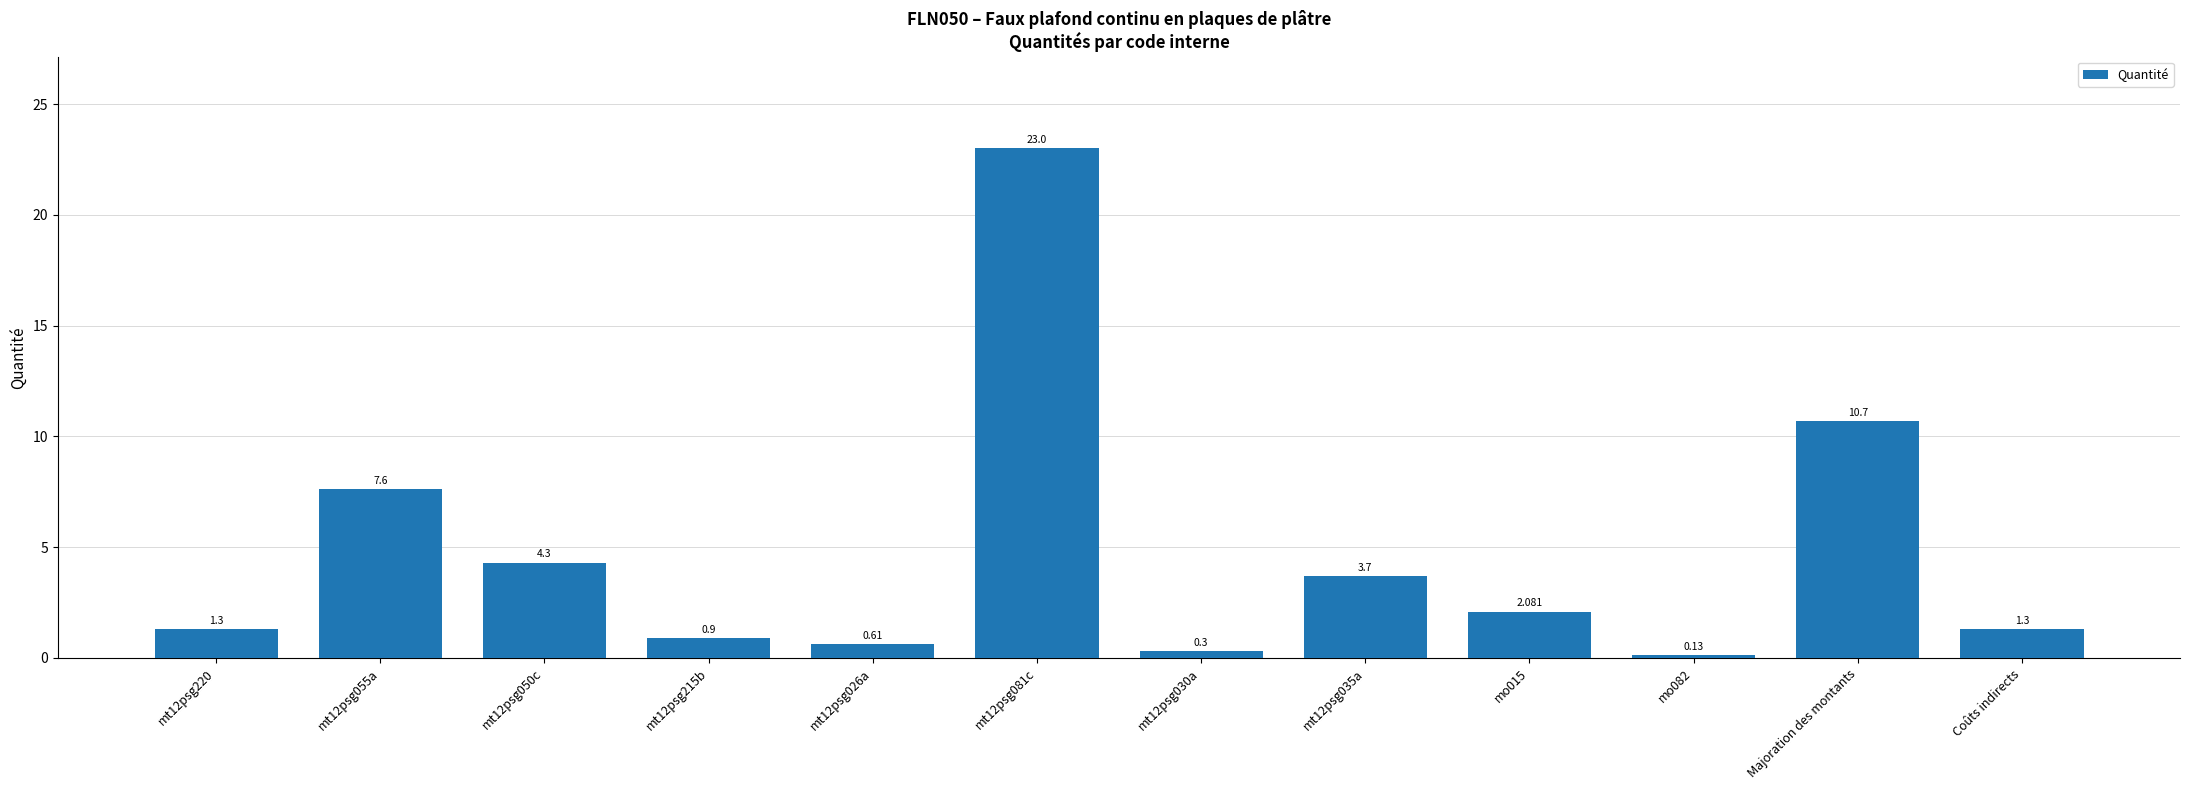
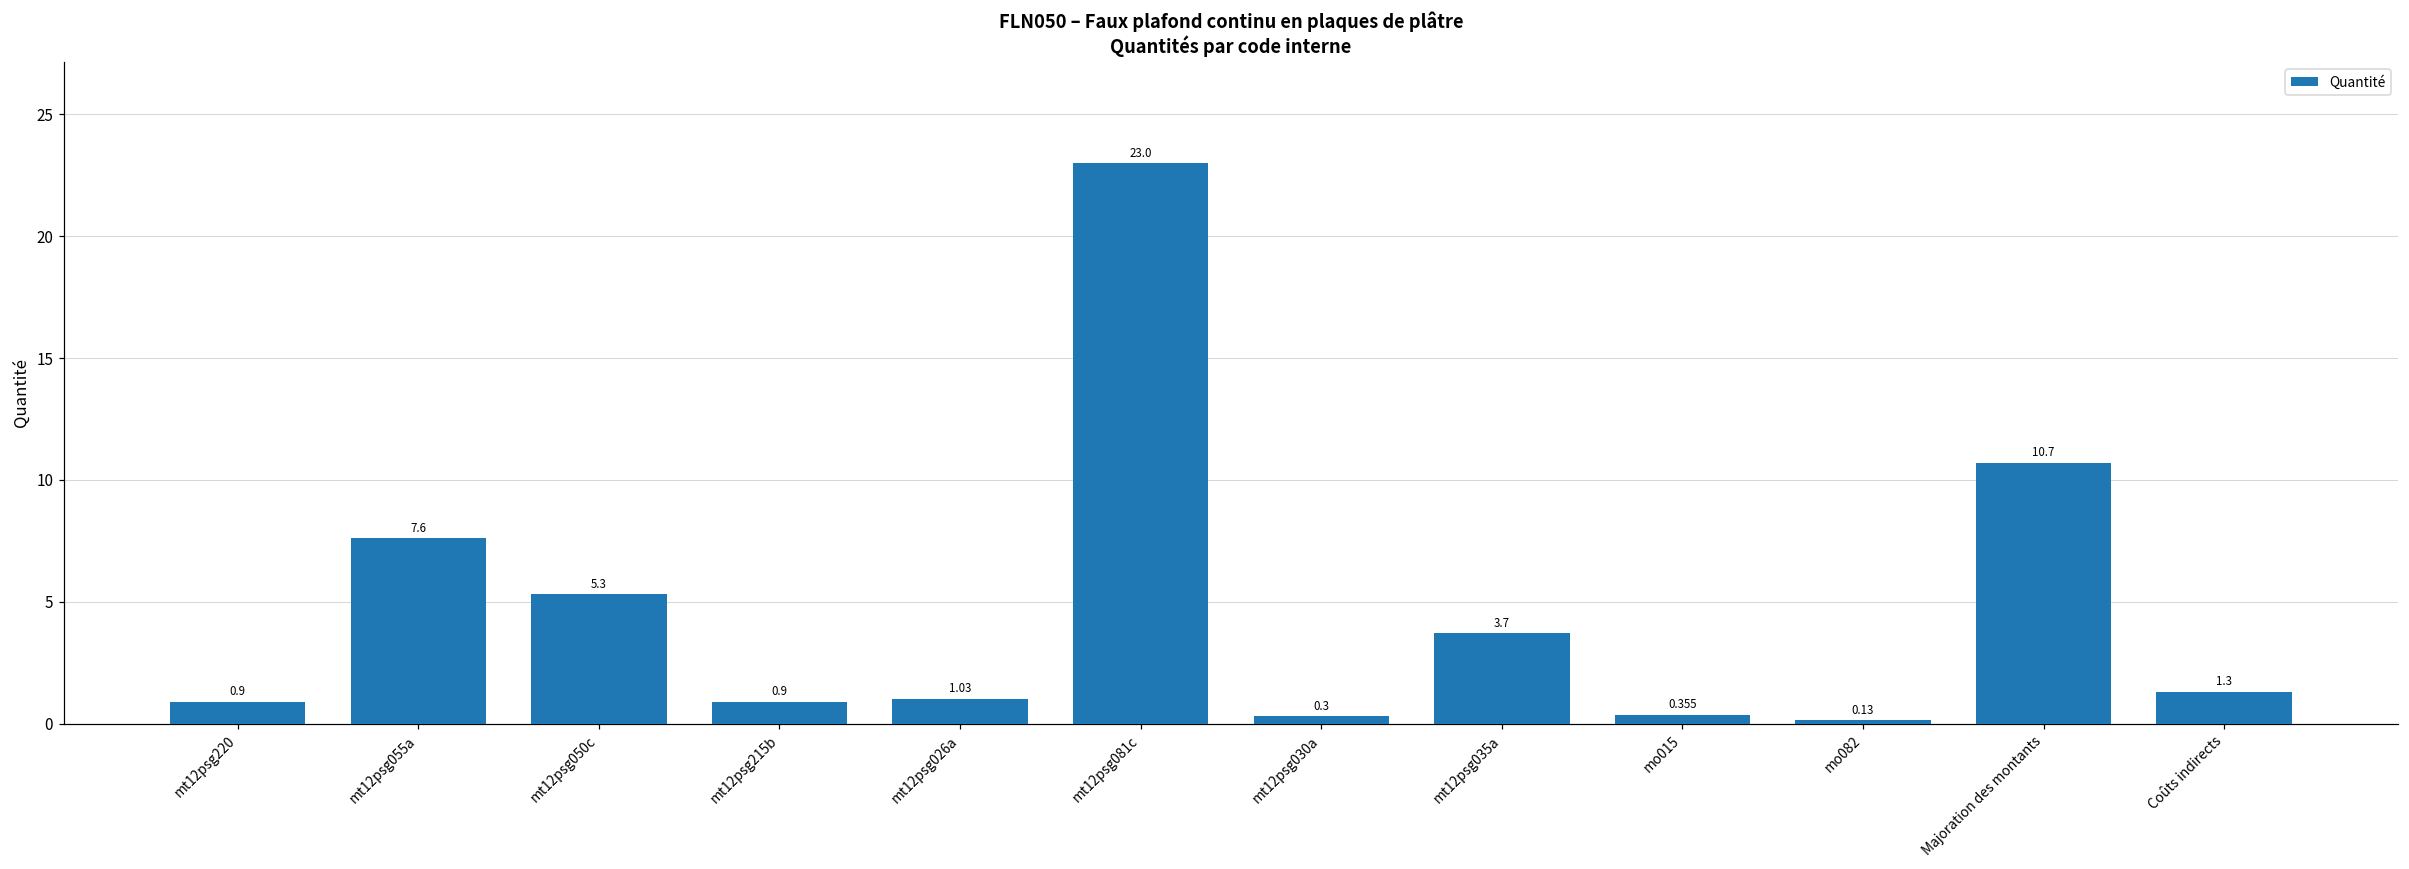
mt12psg220: 1.3 -> 0.9
mt12psg050c: 4.3 -> 5.3
mt12psg026a: 0.61 -> 1.03
mo015: 2.081 -> 0.355
